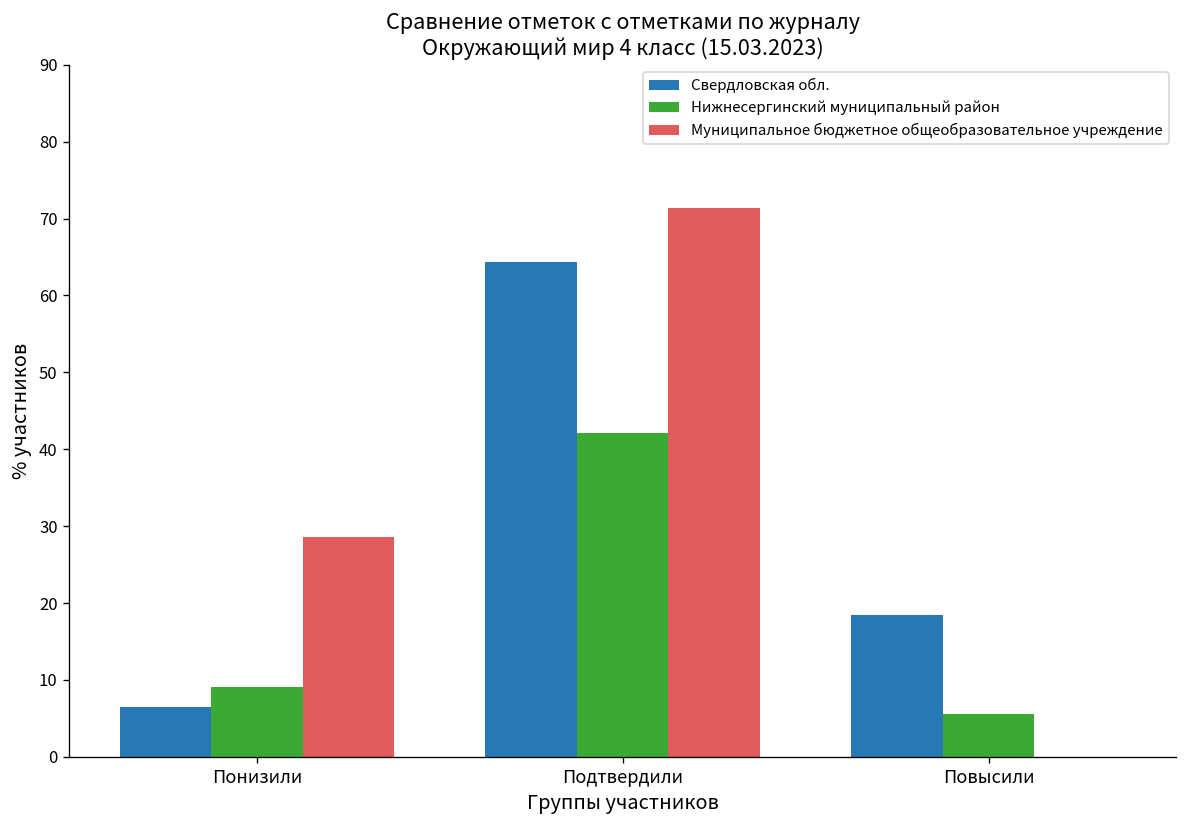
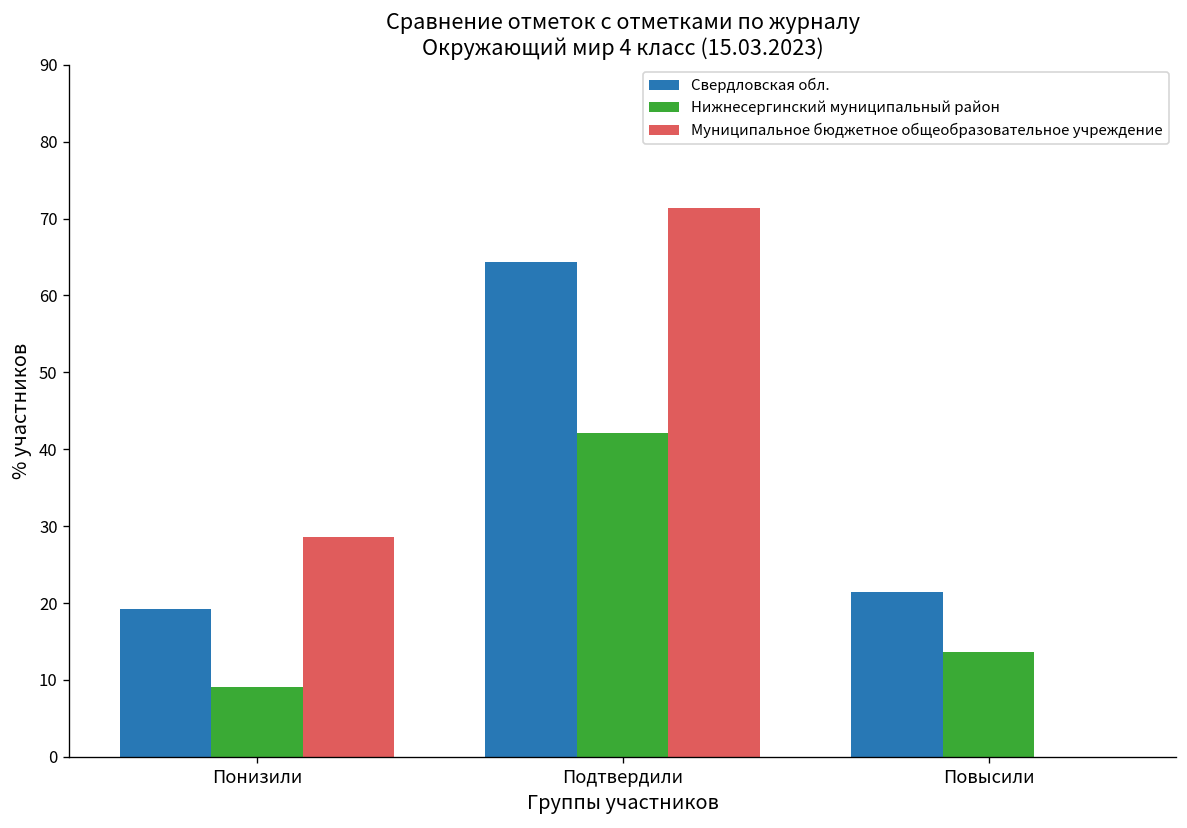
Свердловская обл., Понизили: 6 -> 19
Свердловская обл., Повысили: 18 -> 21
Нижнесергинский муниципальный район, Повысили: 6 -> 14
